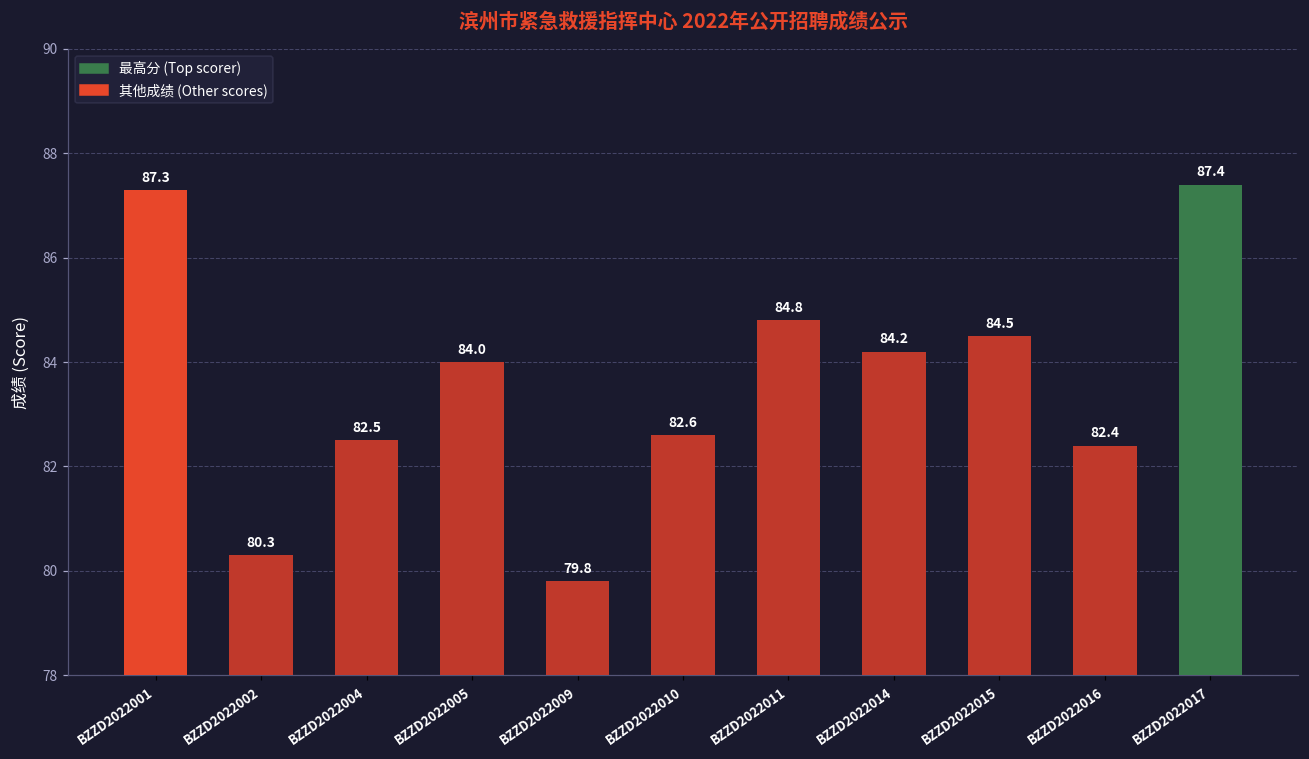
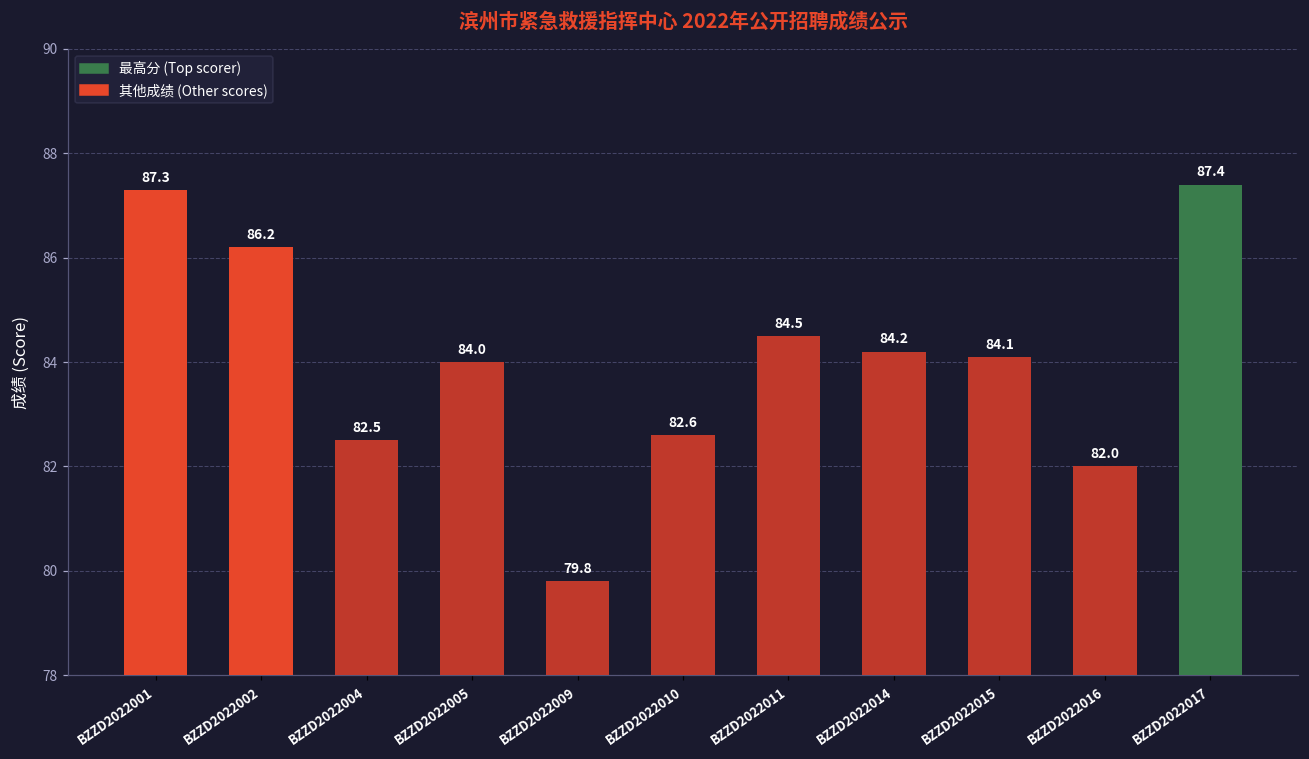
BZZD2022002: 80.3 -> 86.2
BZZD2022011: 84.8 -> 84.5
BZZD2022015: 84.5 -> 84.1
BZZD2022016: 82.4 -> 82.0
